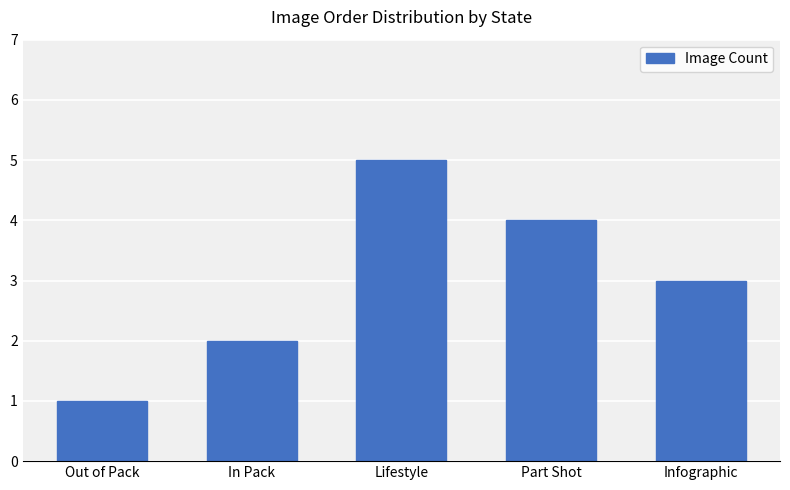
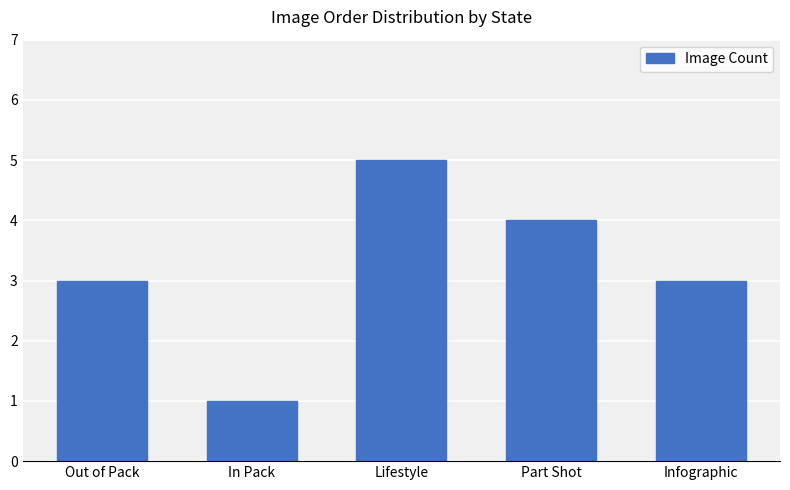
Out of Pack: 1 -> 3
In Pack: 2 -> 1
